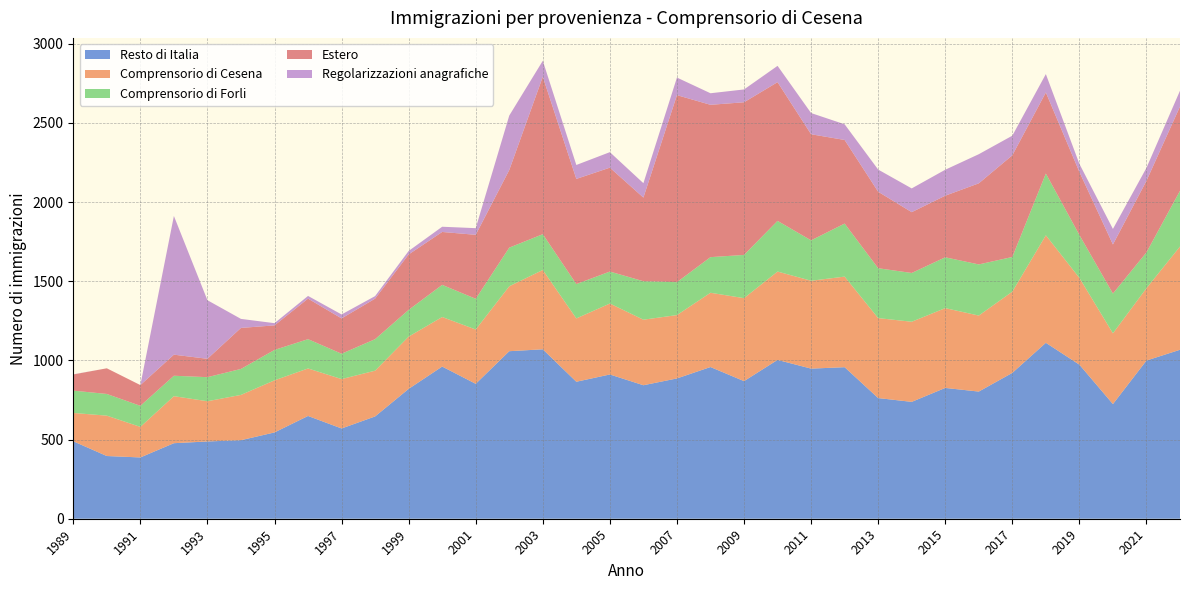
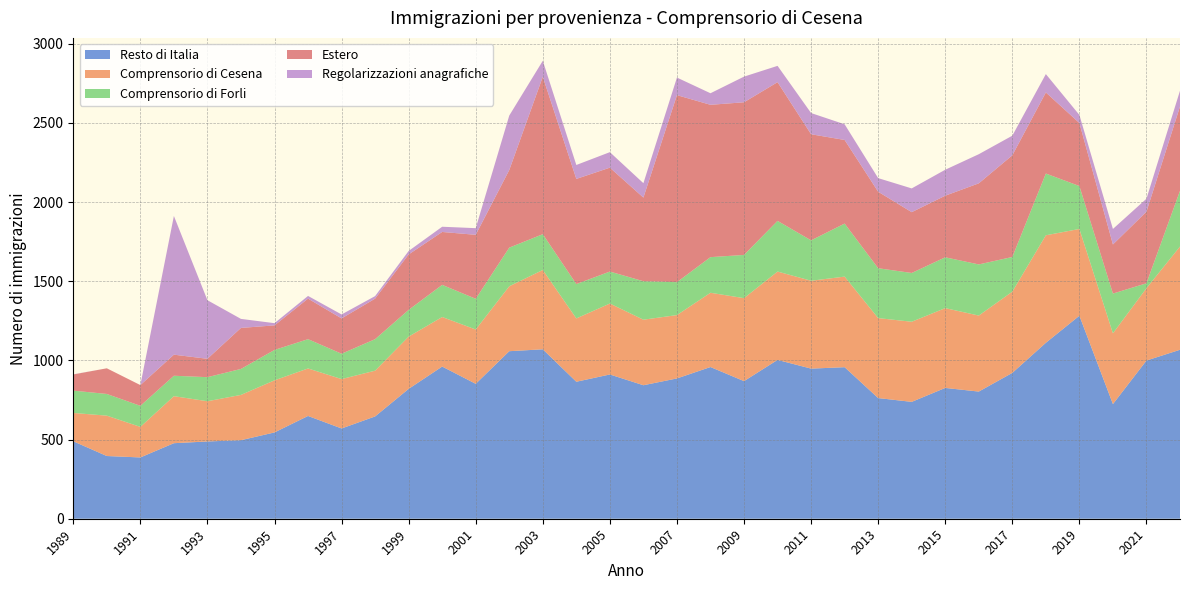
Regolarizzazioni anagrafiche, 2009: 80 -> 160
Regolarizzazioni anagrafiche, 2013: 140 -> 90
Resto di Italia, 2019: 970 -> 1280
Comprensorio di Forli, 2021: 230 -> 30
